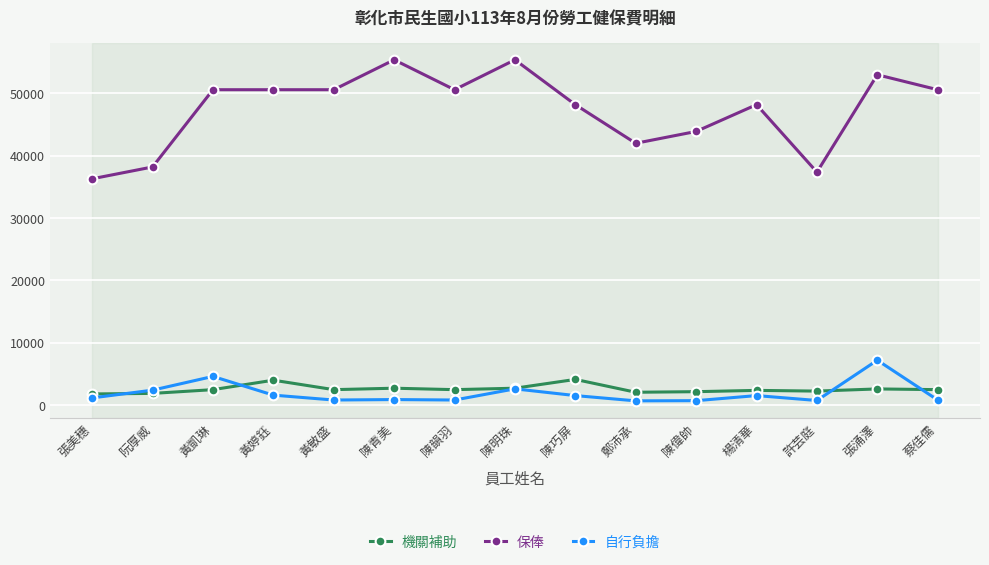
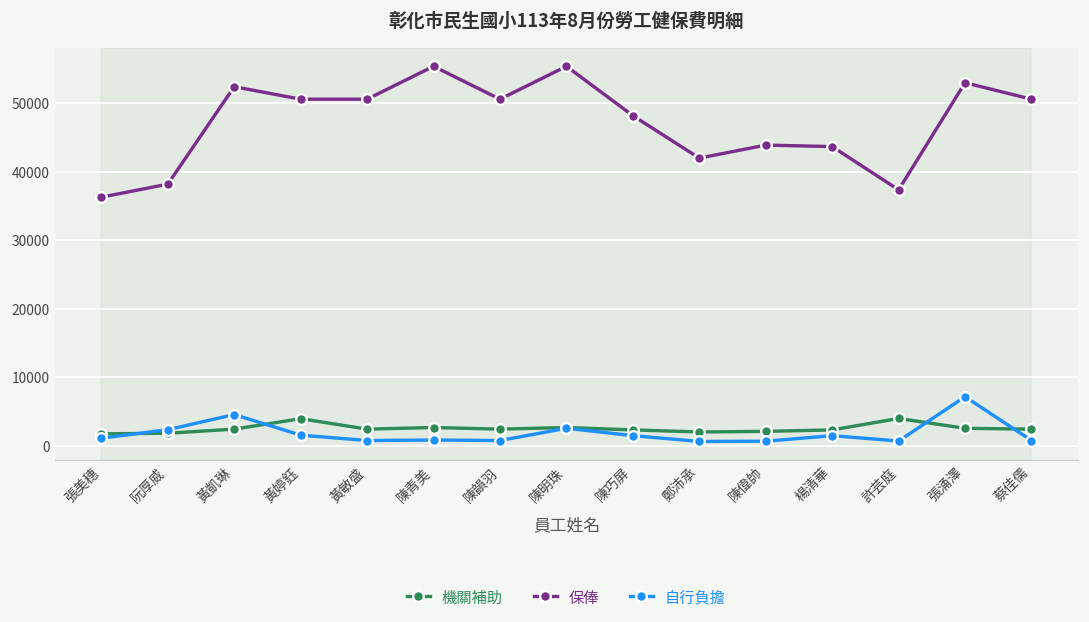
保俸, 黃凱琳: 51000 -> 52000
機關補助, 陳巧屏: 4000 -> 2000
保俸, 楊清華: 48000 -> 44000
機關補助, 許芸庭: 2000 -> 4000
